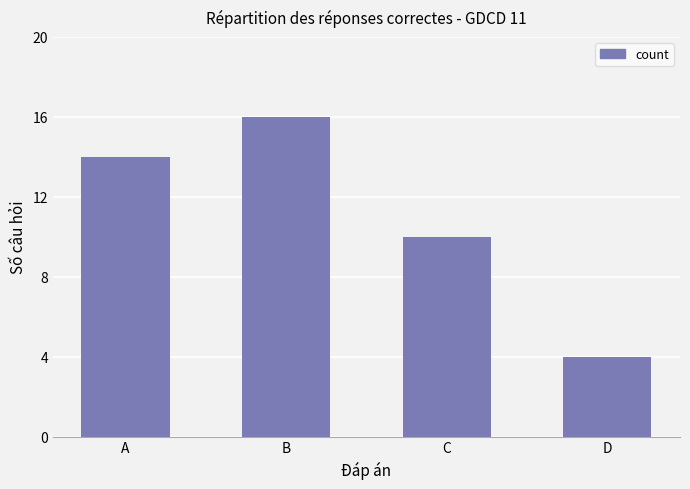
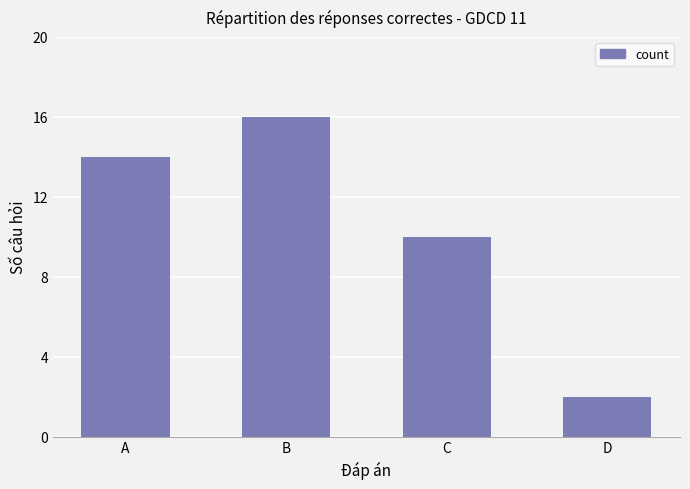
D: 4 -> 2
